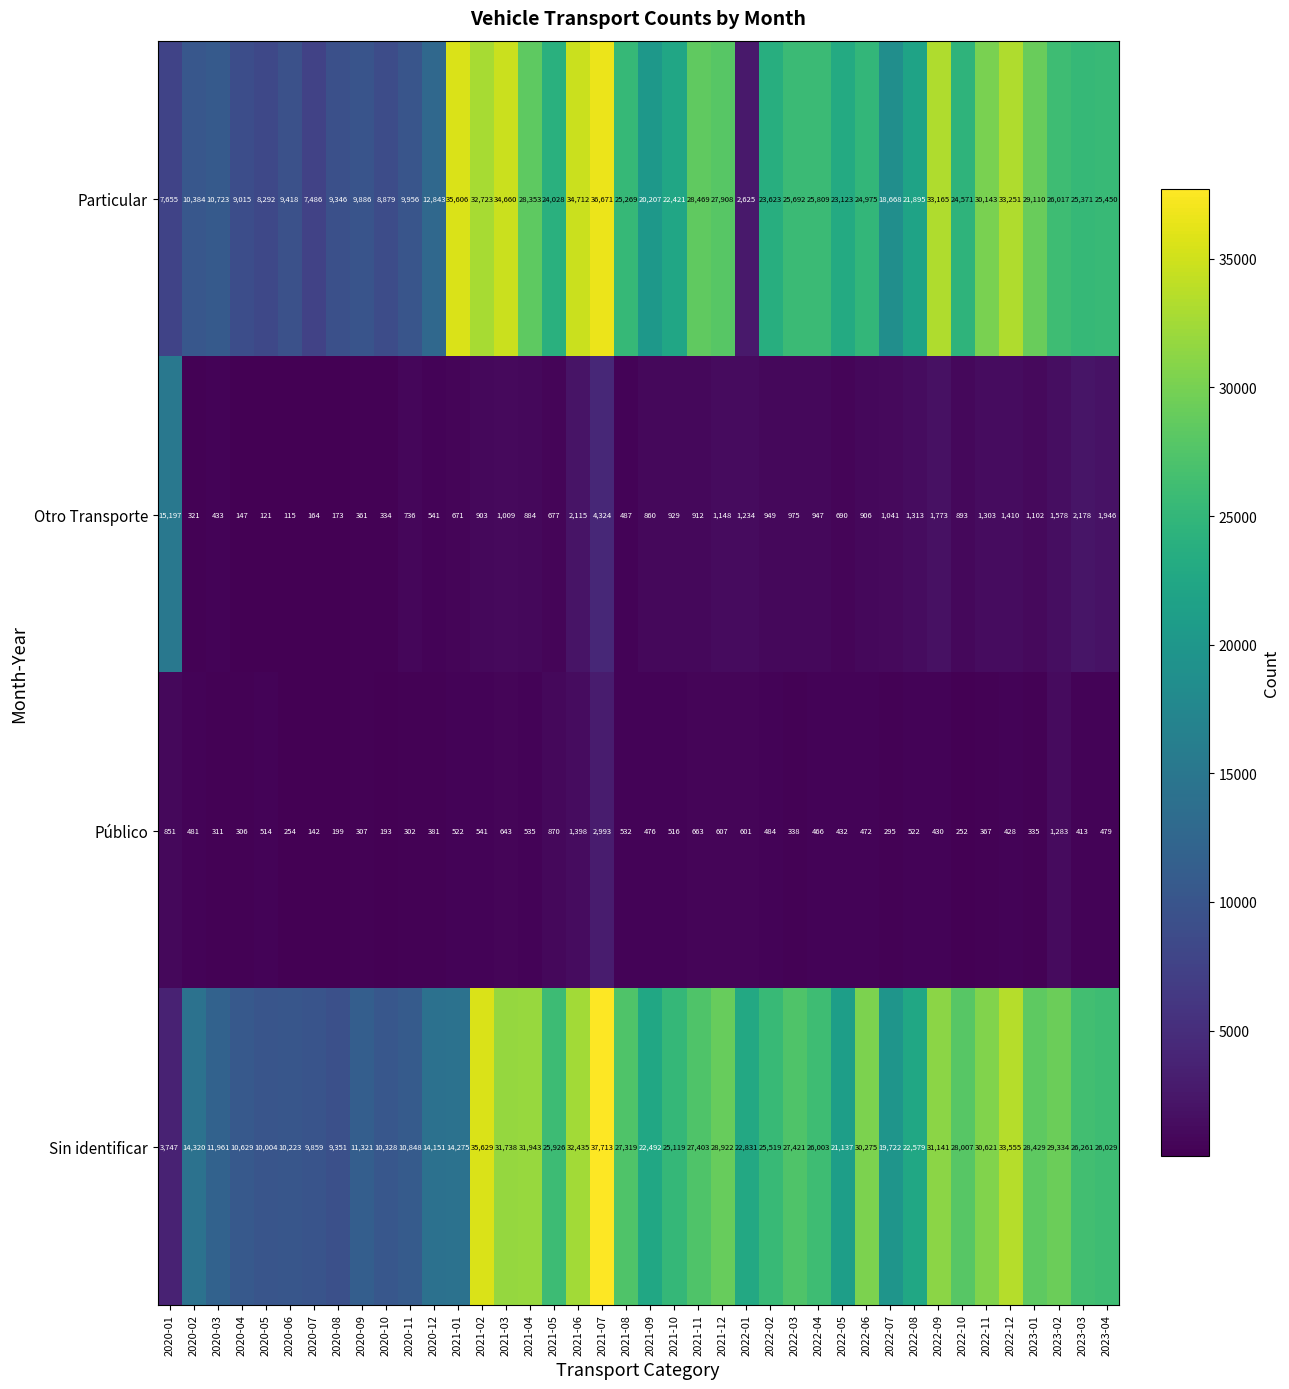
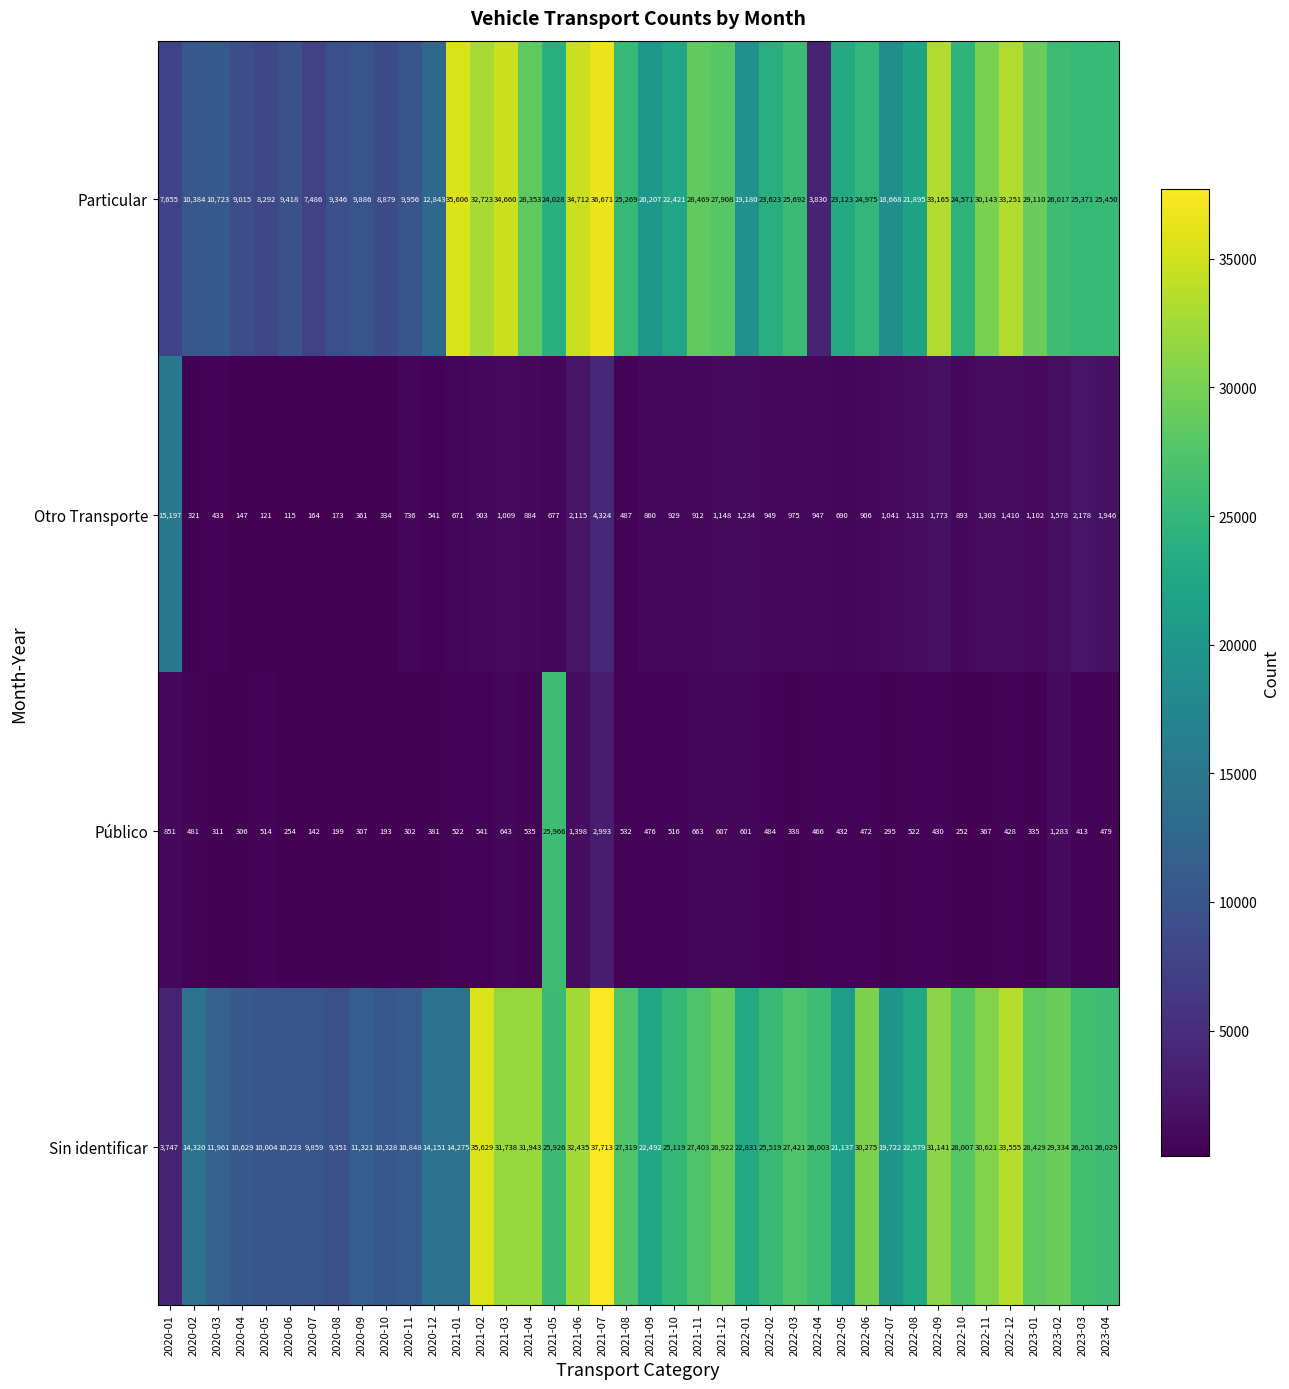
Particular, 2022-01: 2,625 -> 19,180
Particular, 2022-04: 25,809 -> 3,830
Público, 2021-05: 870 -> 25,966
